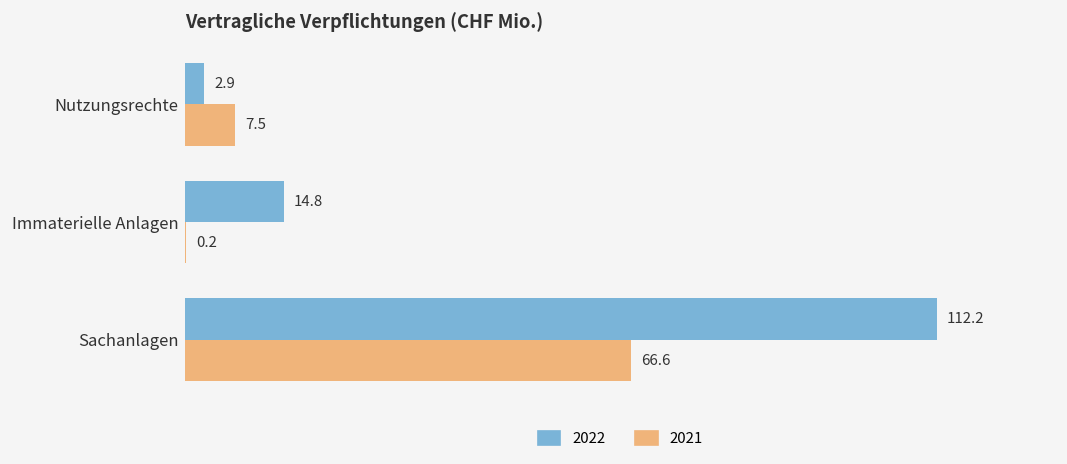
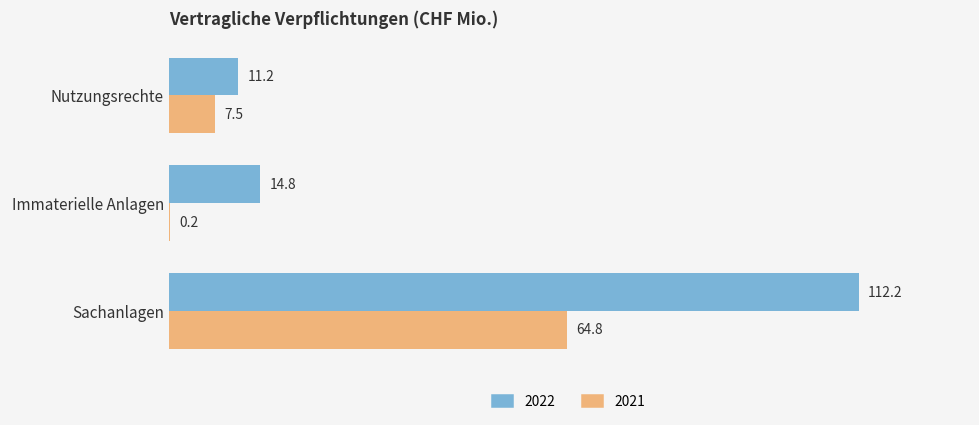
2022, Nutzungsrechte: 2.9 -> 11.2
2021, Sachanlagen: 66.6 -> 64.8
